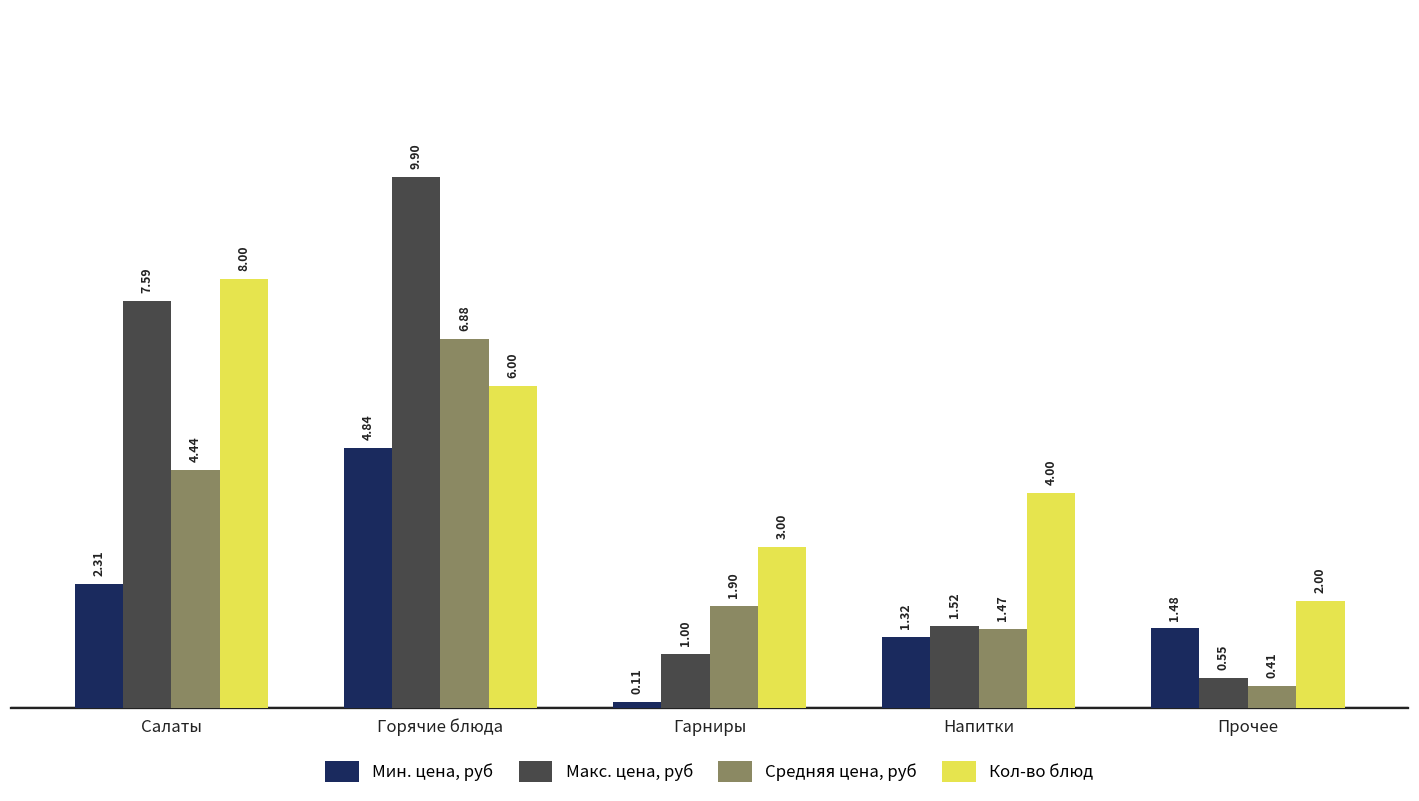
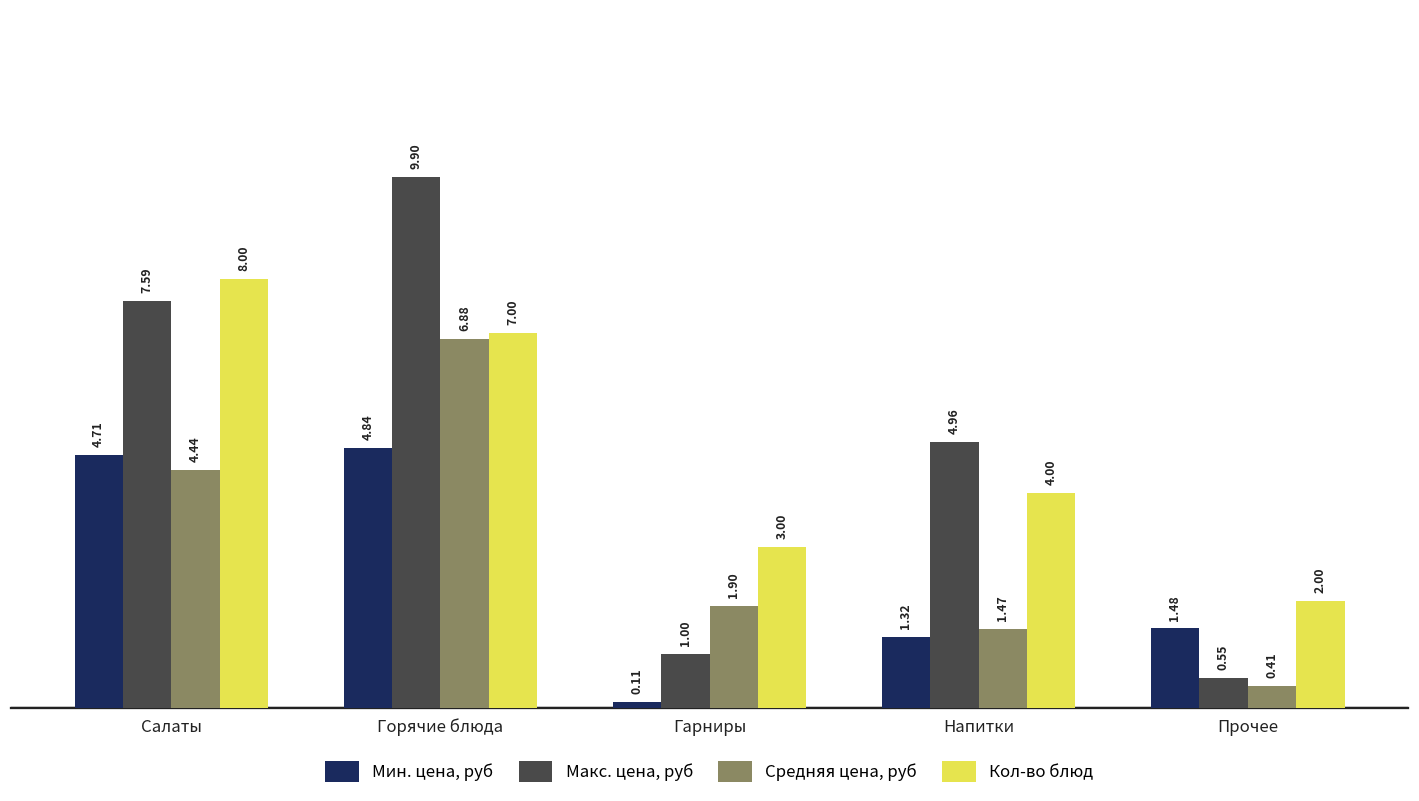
Мин. цена, руб, Салаты: 2.31 -> 4.71
Кол-во блюд, Горячие блюда: 6.00 -> 7.00
Макс. цена, руб, Напитки: 1.52 -> 4.96
